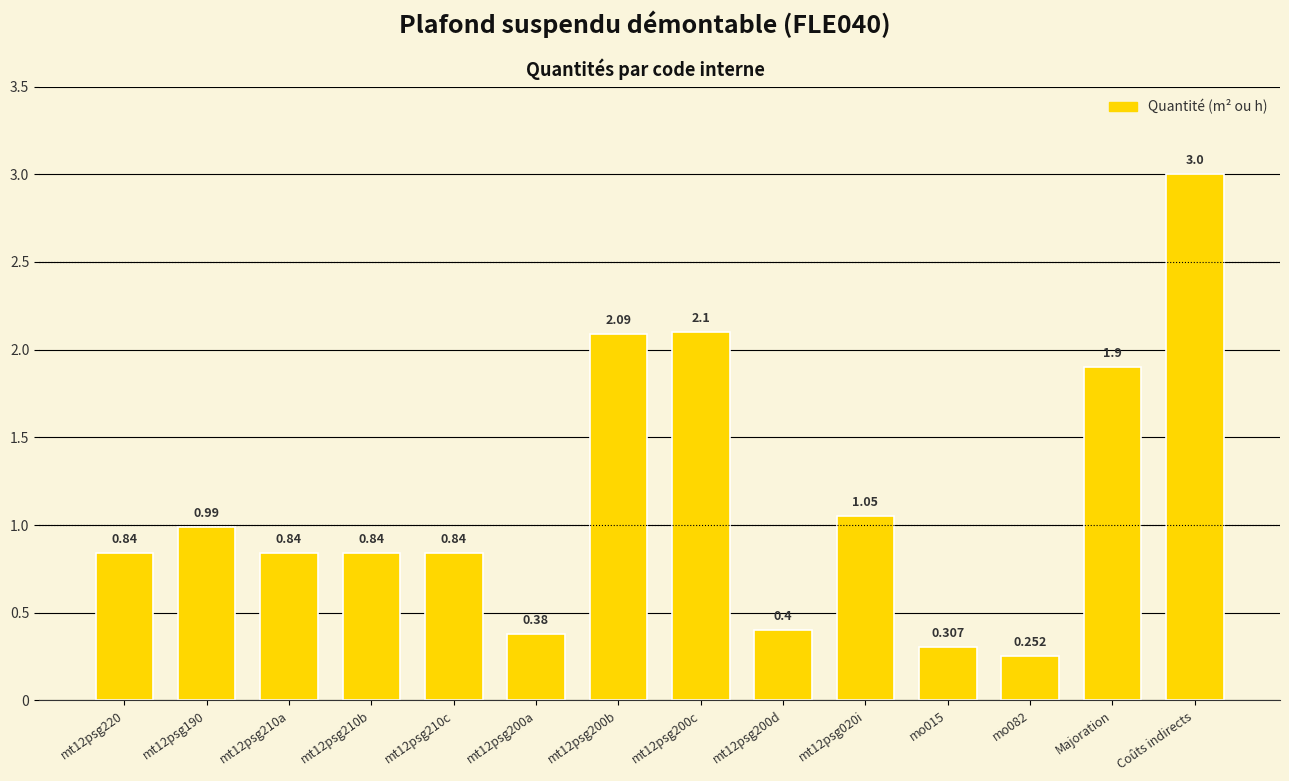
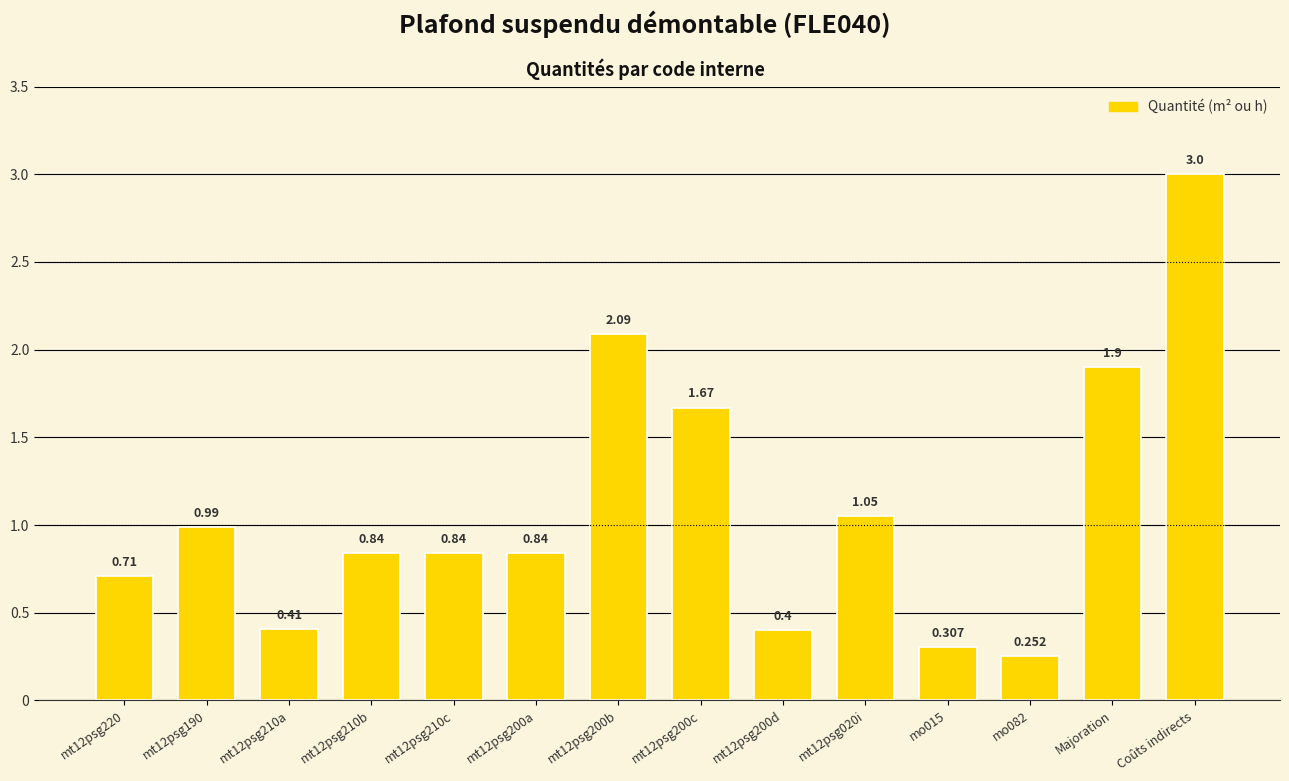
mt12psg220: 0.84 -> 0.71
mt12psg210a: 0.84 -> 0.41
mt12psg200a: 0.38 -> 0.84
mt12psg200c: 2.1 -> 1.67
